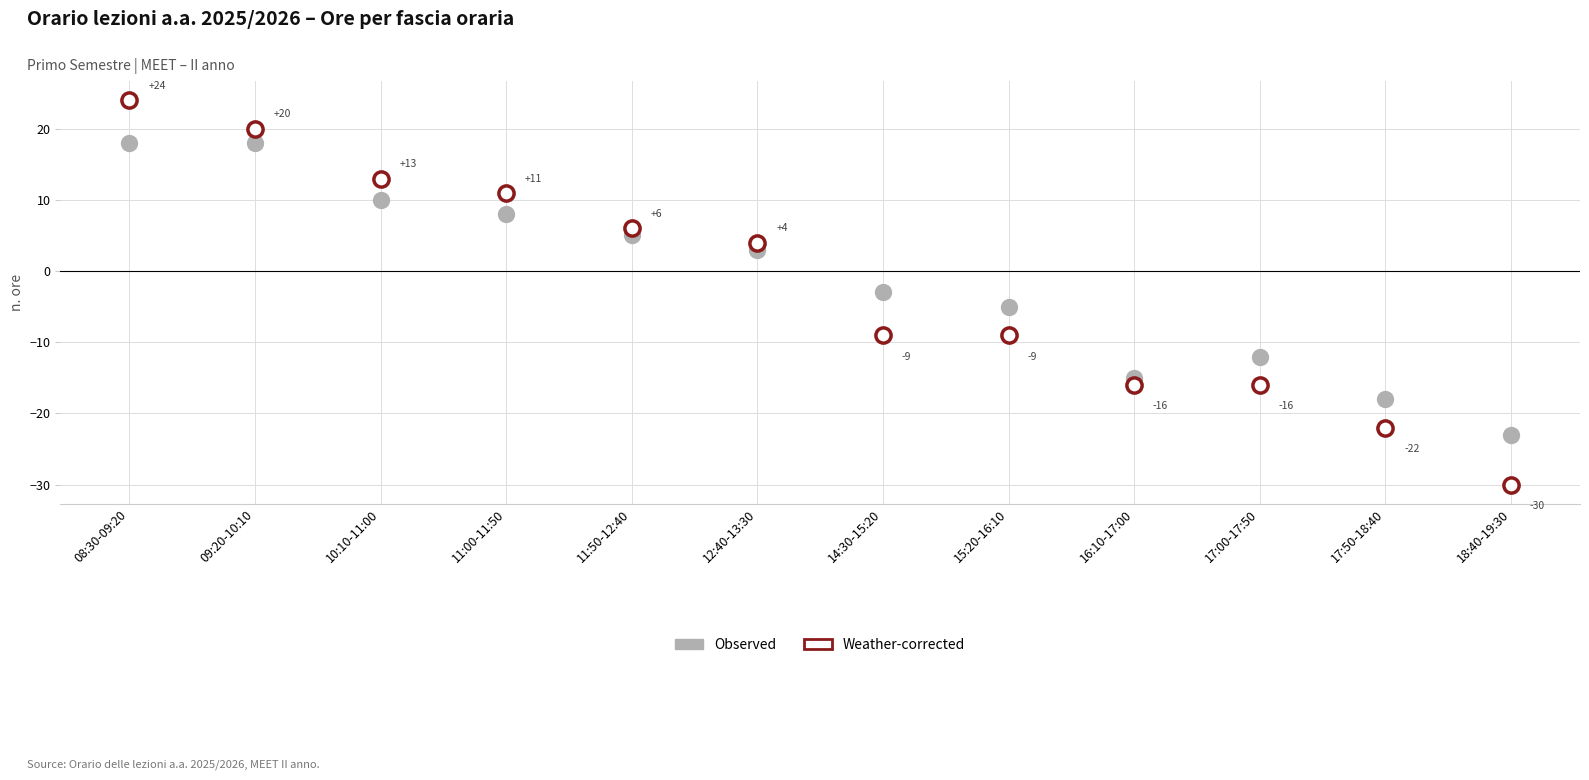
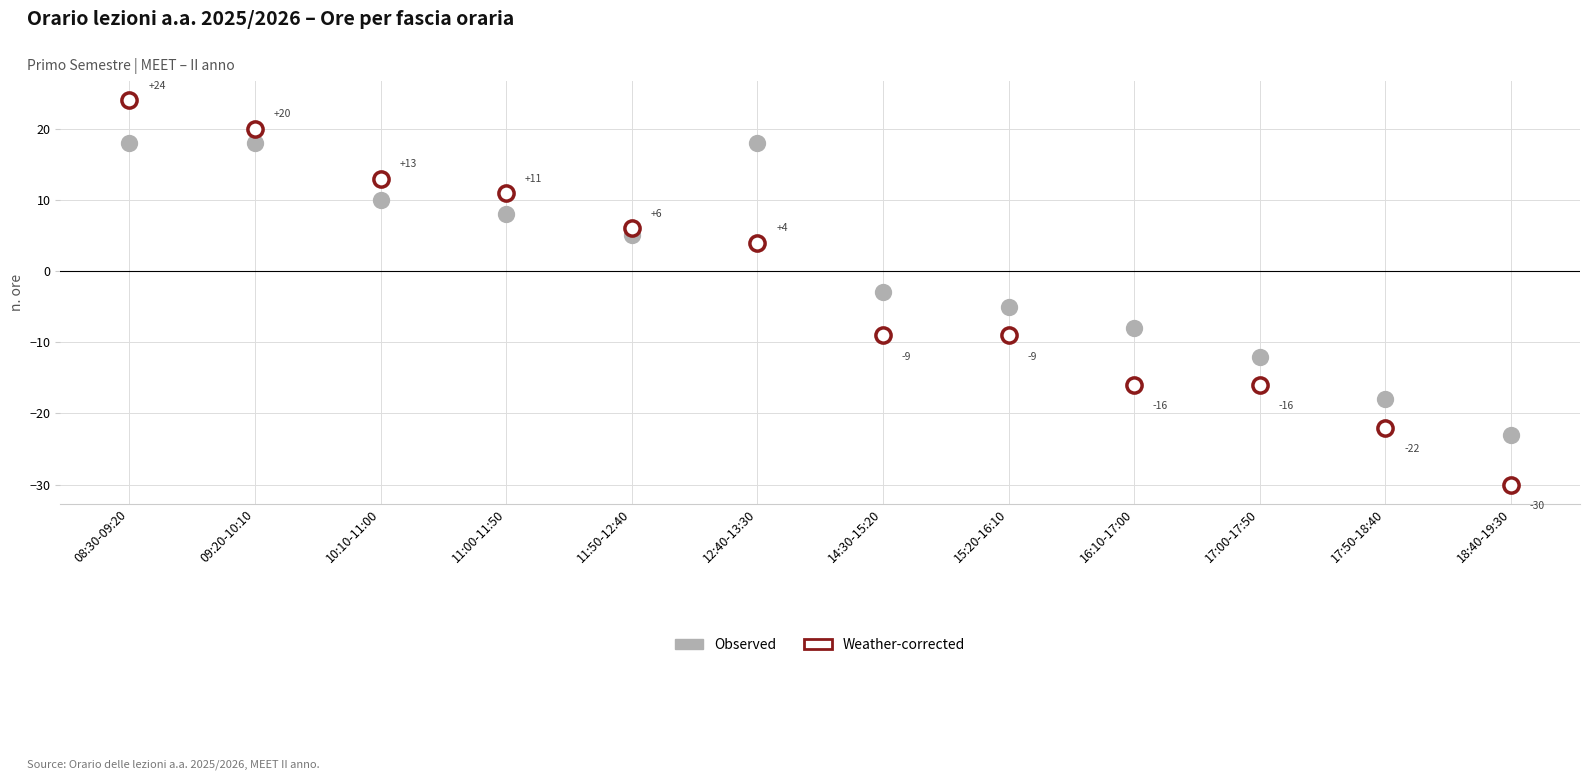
Observed, 12:40-13:30: 3 -> 18
Observed, 16:10-17:00: -15 -> -8
